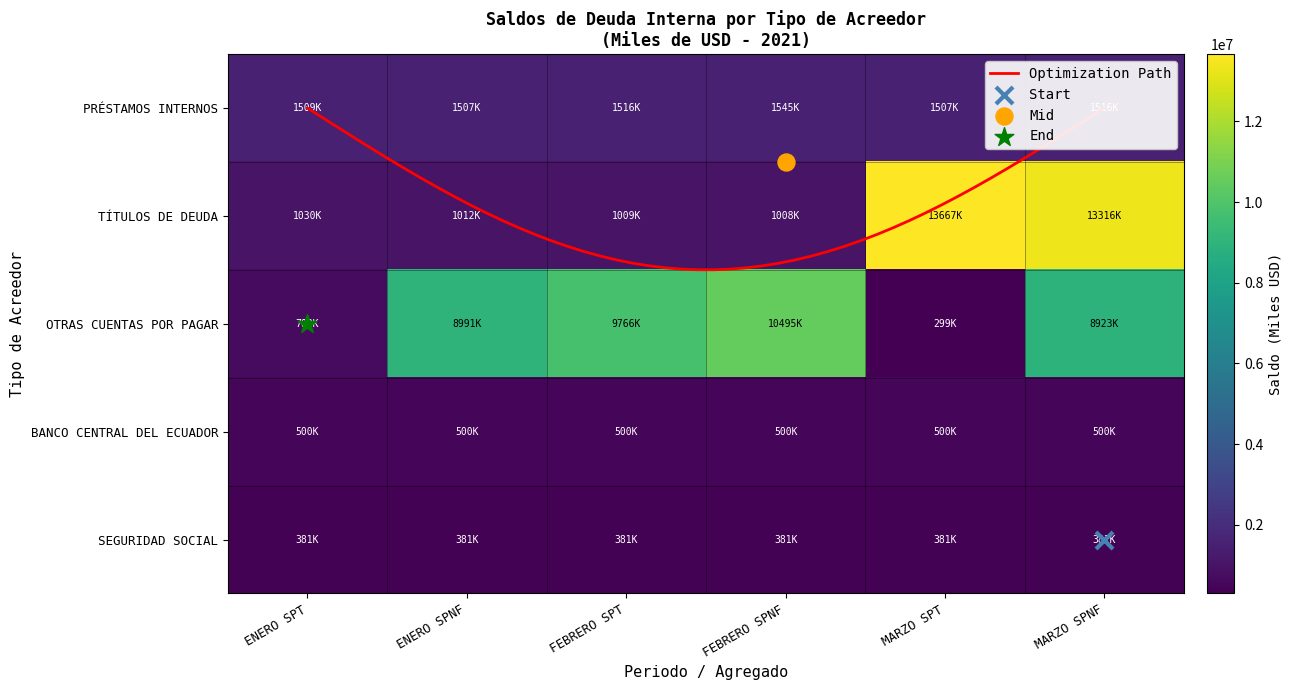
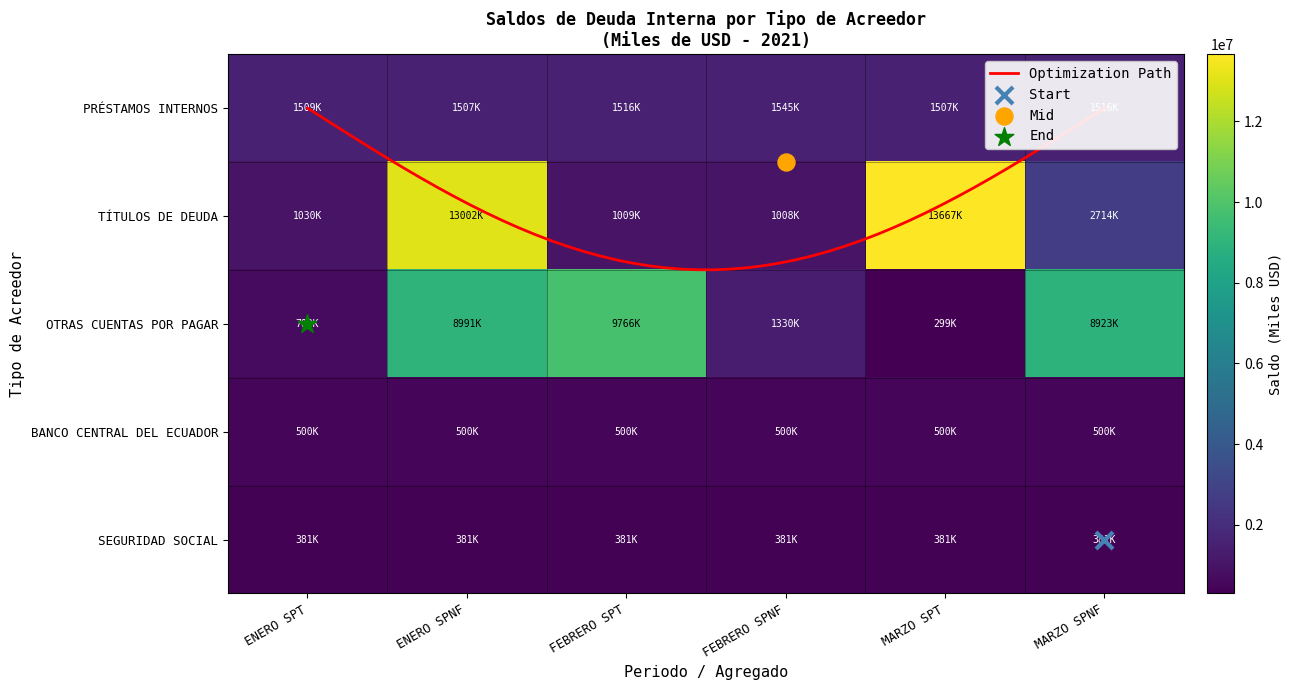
TÍTULOS DE DEUDA, ENERO SPNF: 1012K -> 13002K
TÍTULOS DE DEUDA, MARZO SPNF: 13316K -> 2714K
OTRAS CUENTAS POR PAGAR, FEBRERO SPNF: 10495K -> 1330K
